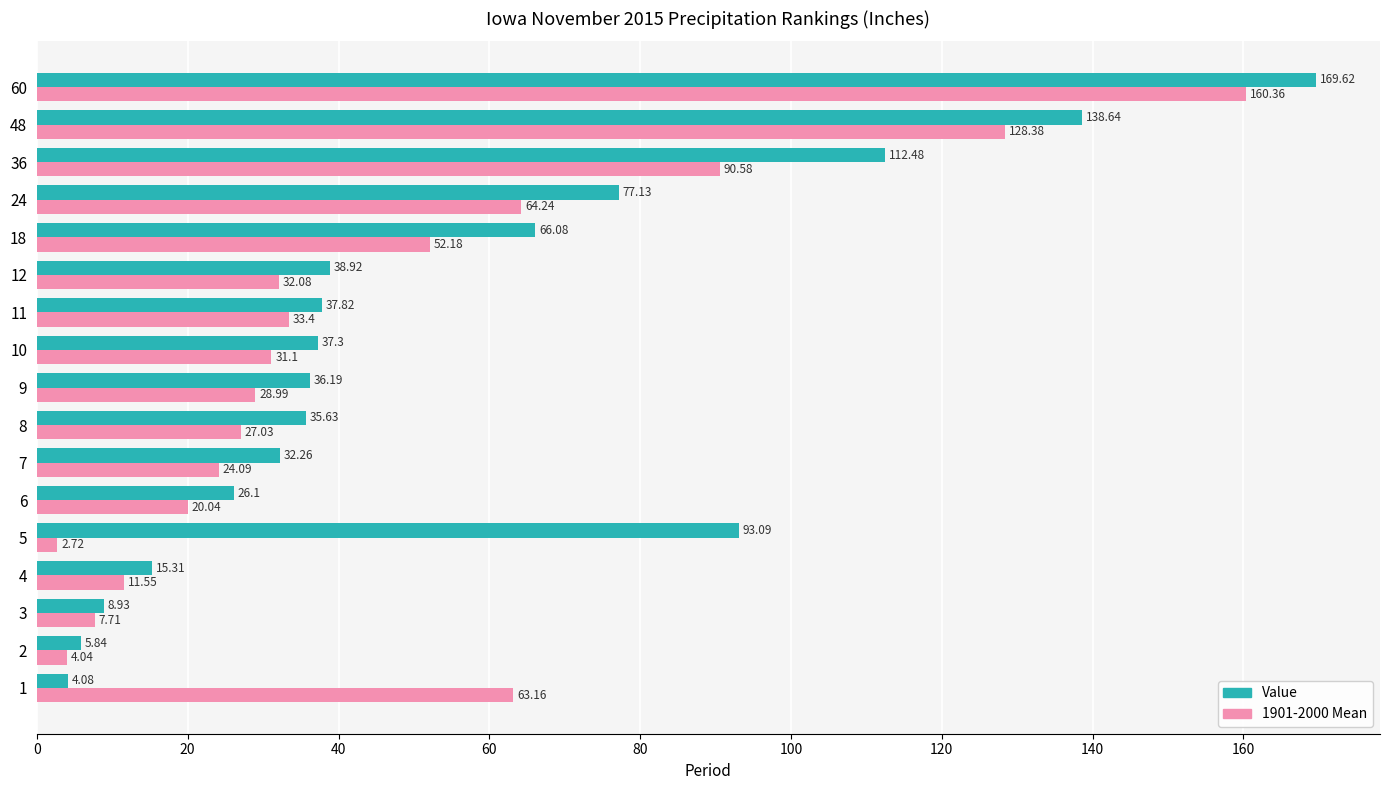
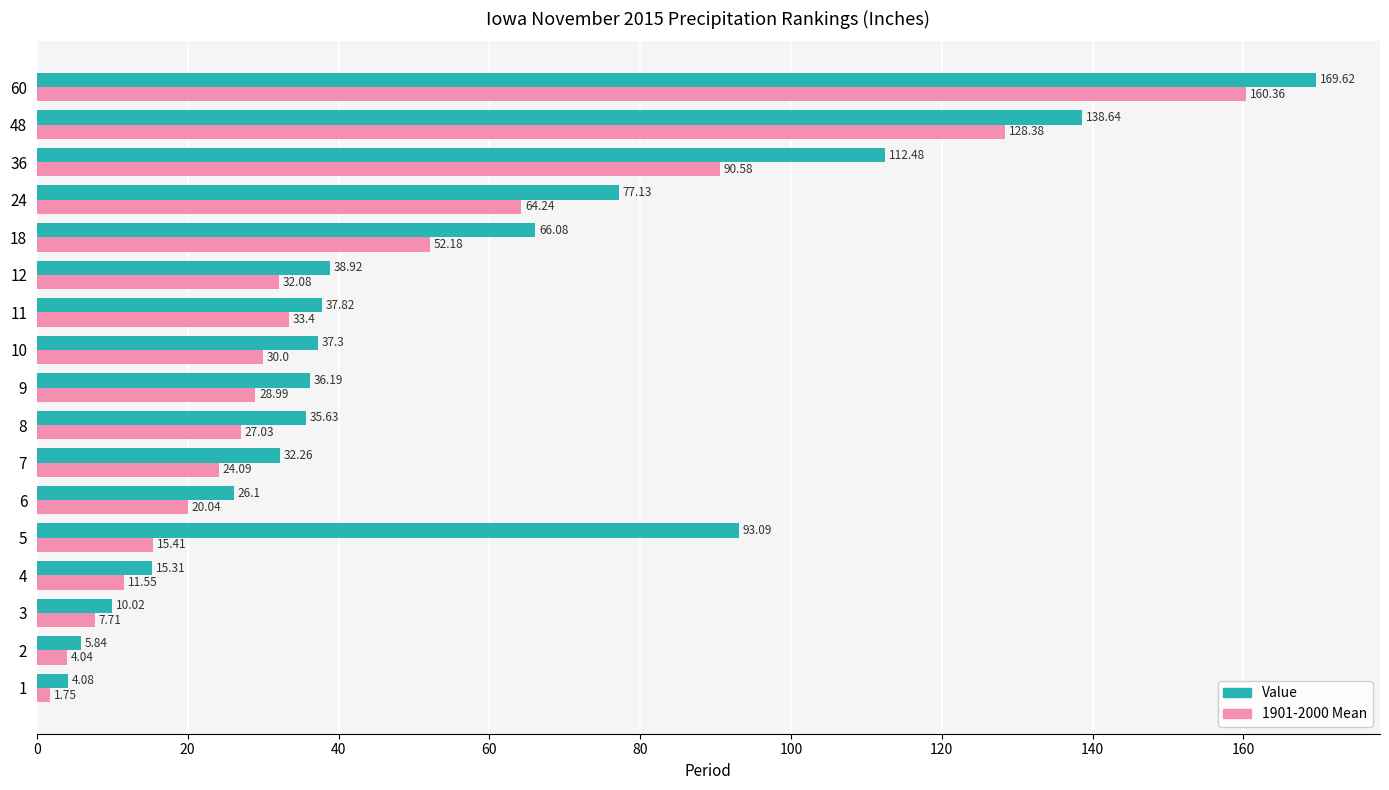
1901-2000 Mean, 10: 31.1 -> 30.0
1901-2000 Mean, 5: 2.72 -> 15.41
Value, 3: 8.93 -> 10.02
1901-2000 Mean, 1: 63.16 -> 1.75
